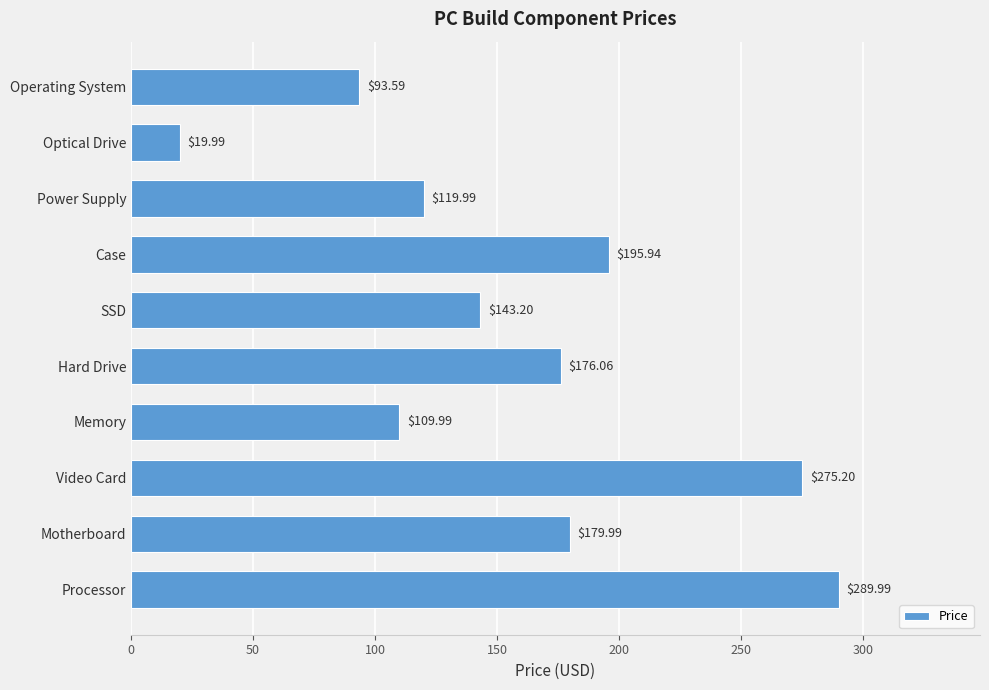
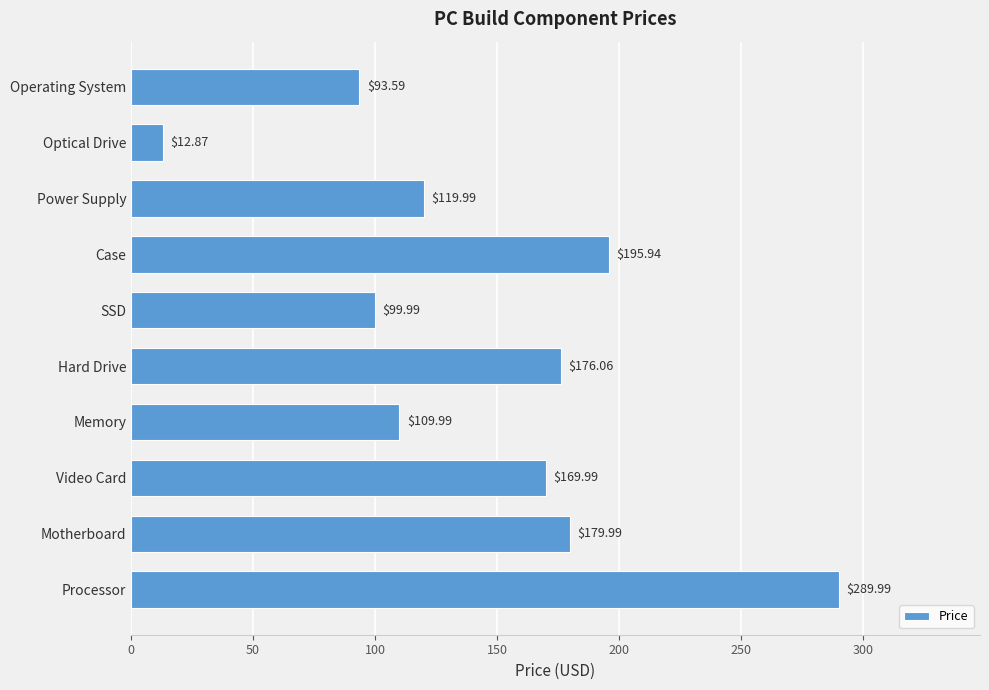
Optical Drive: $19.99 -> $12.87
SSD: $143.20 -> $99.99
Video Card: $275.20 -> $169.99
